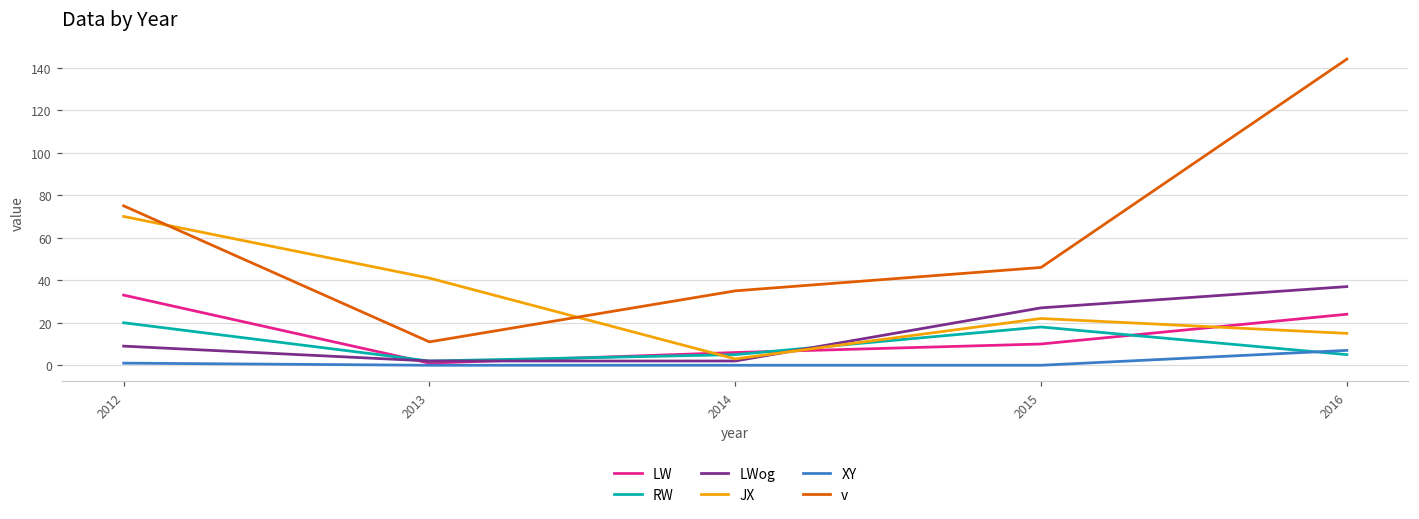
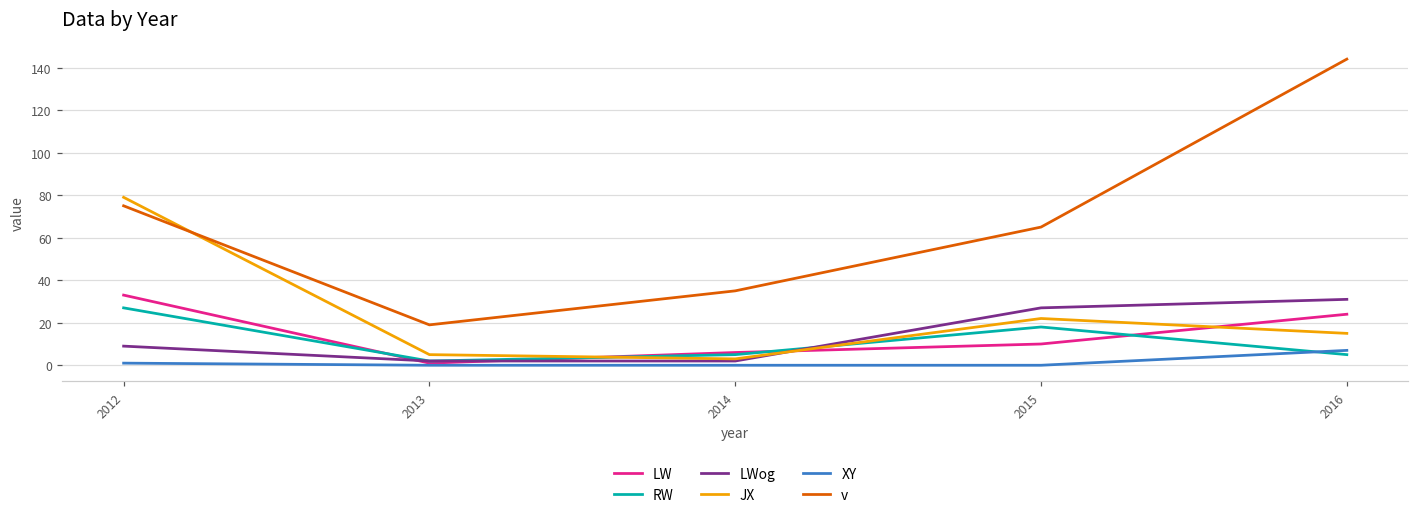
RW, 2012: 20 -> 27
JX, 2012: 70 -> 79
JX, 2013: 41 -> 5
v, 2013: 11 -> 19
v, 2015: 46 -> 65
LWog, 2016: 37 -> 31
